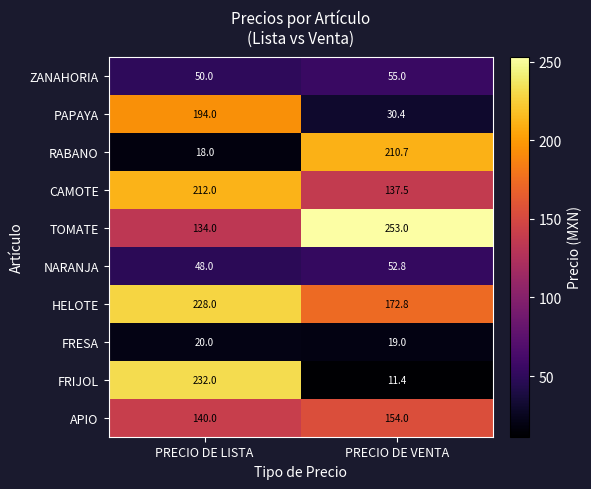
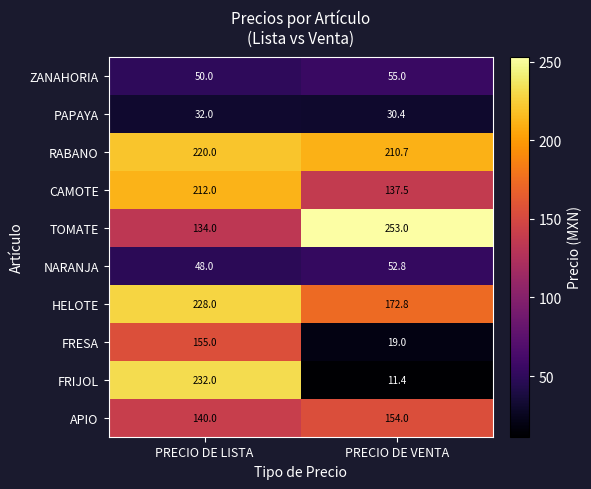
PAPAYA, PRECIO DE LISTA: 194.0 -> 32.0
RABANO, PRECIO DE LISTA: 18.0 -> 220.0
FRESA, PRECIO DE LISTA: 20.0 -> 155.0
